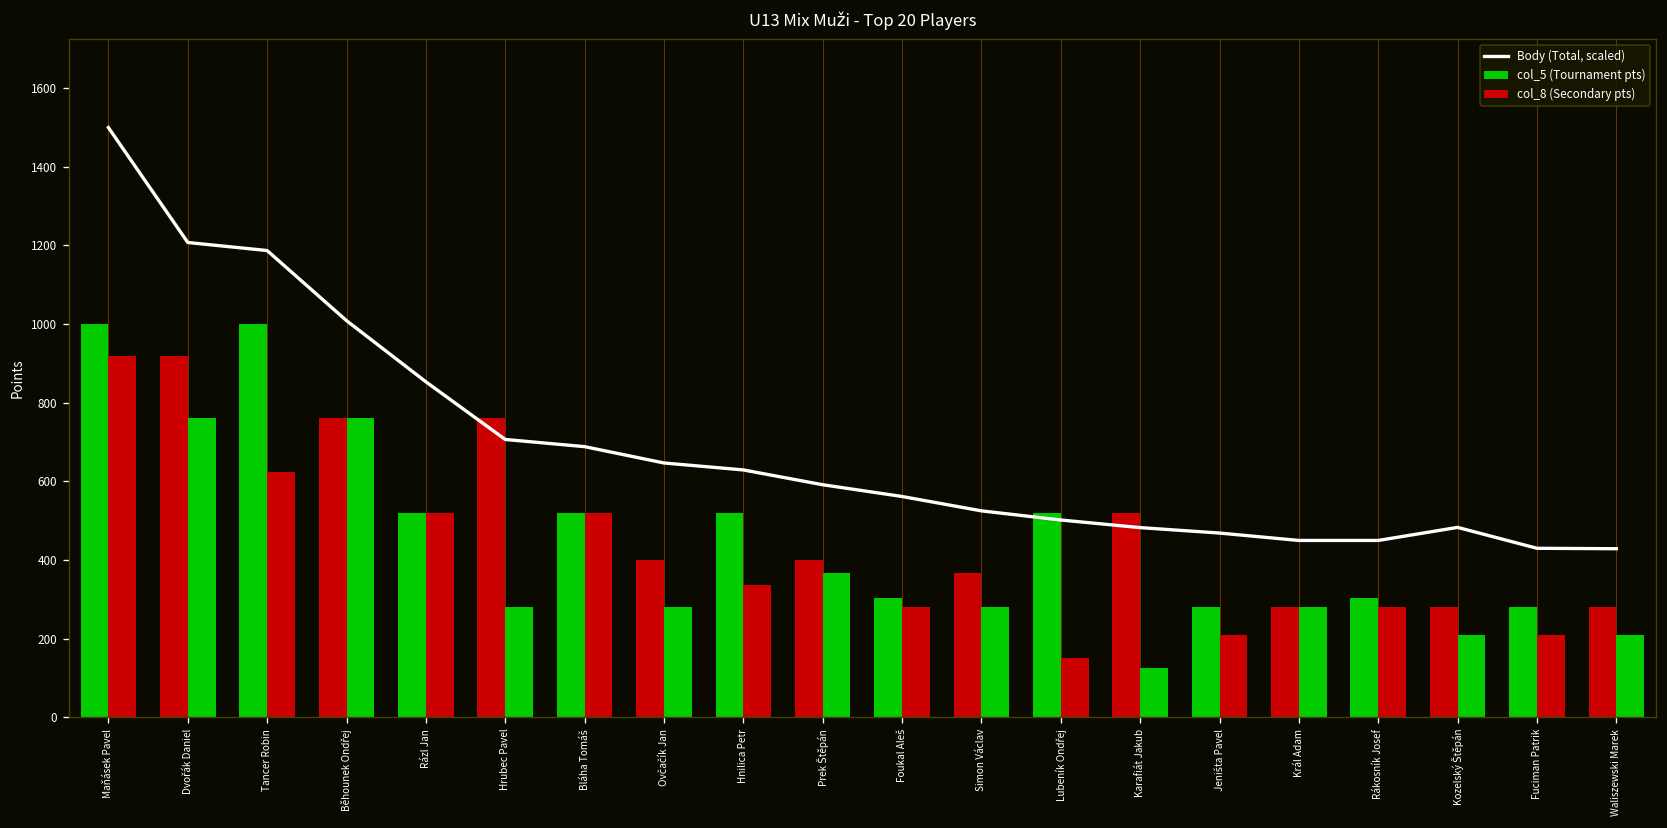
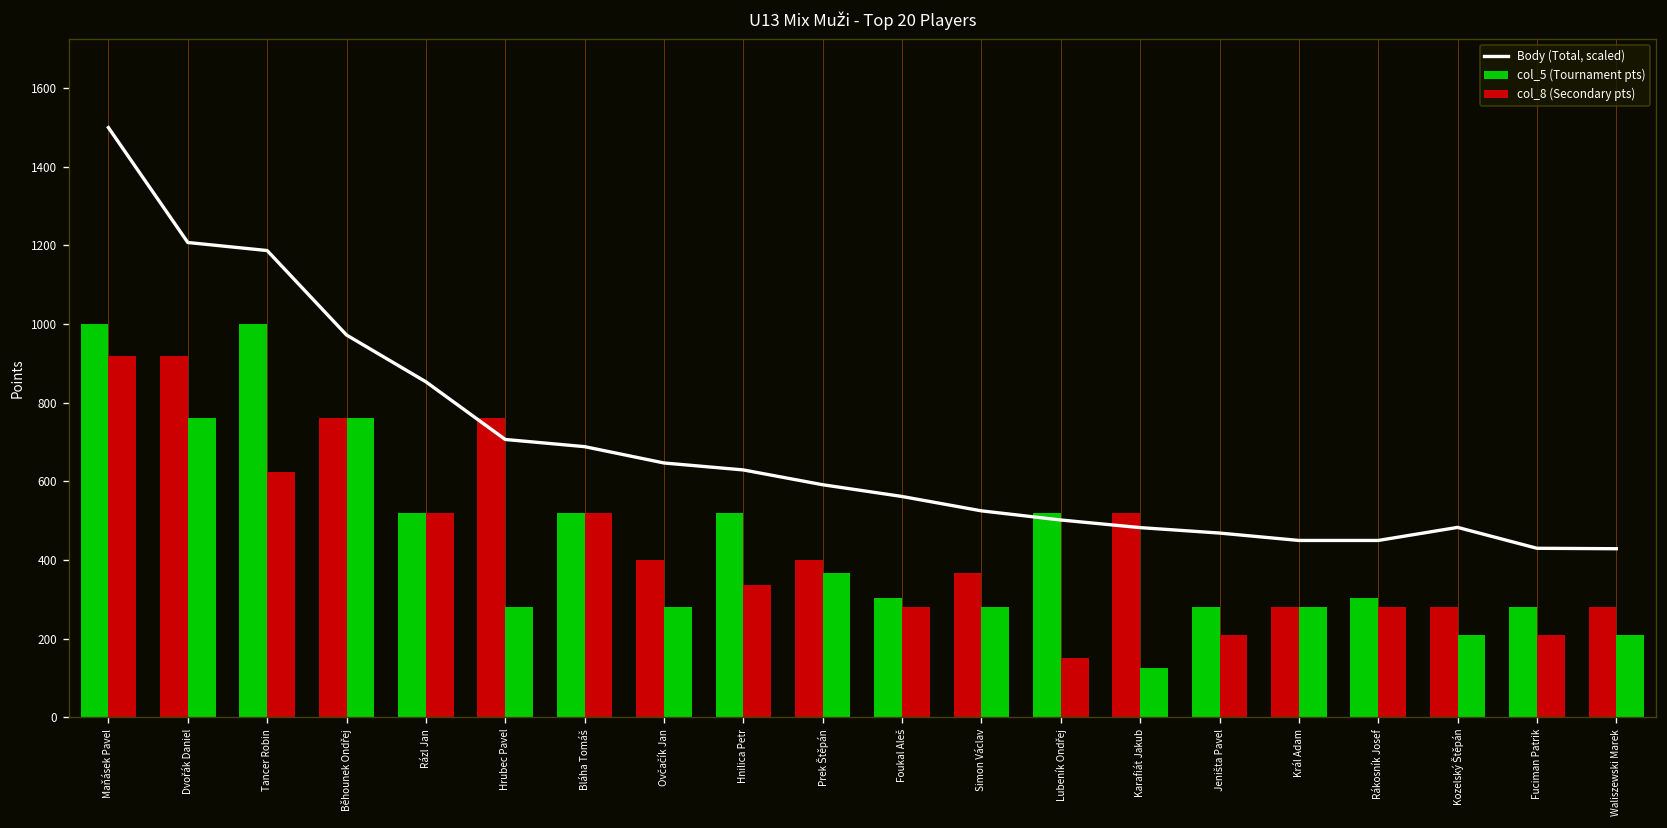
Body (Total, scaled), Běhounek Ondřej: 1010 -> 970
